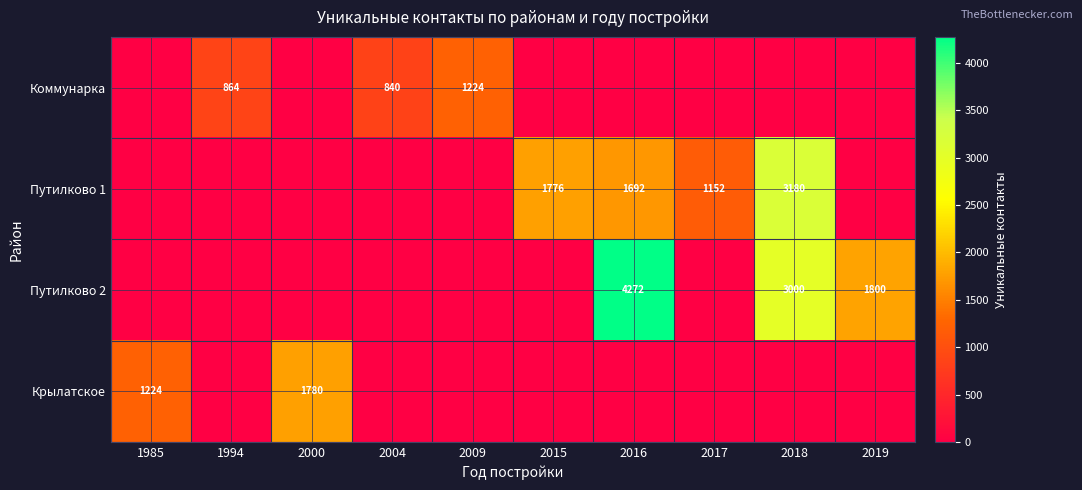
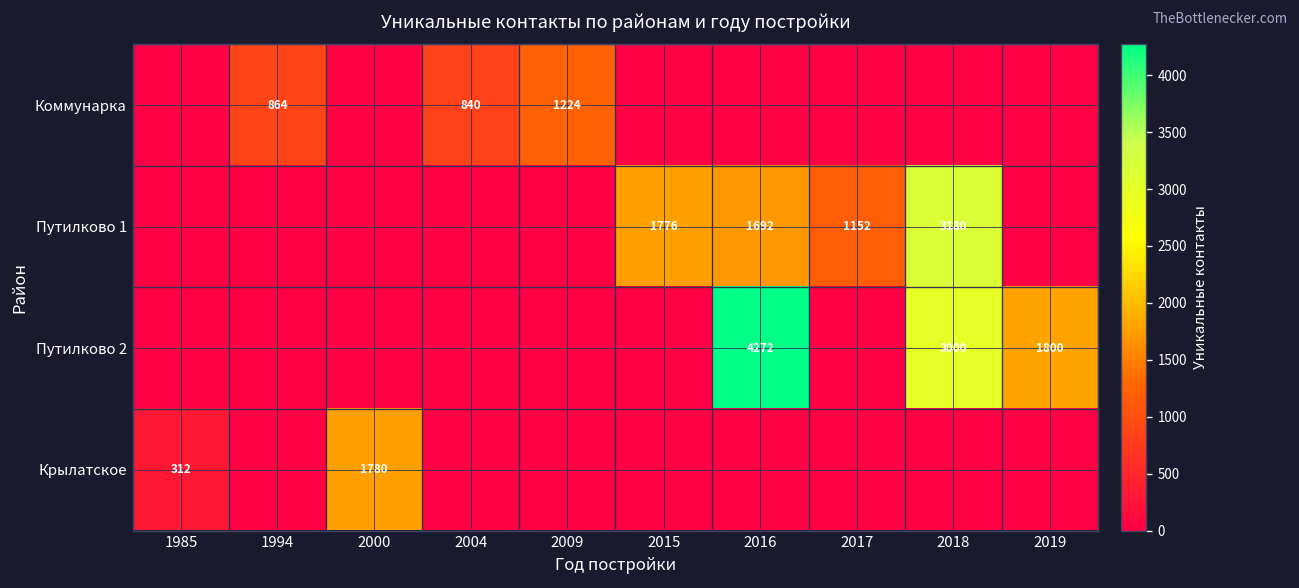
Крылатское, 1985: 1224 -> 312
